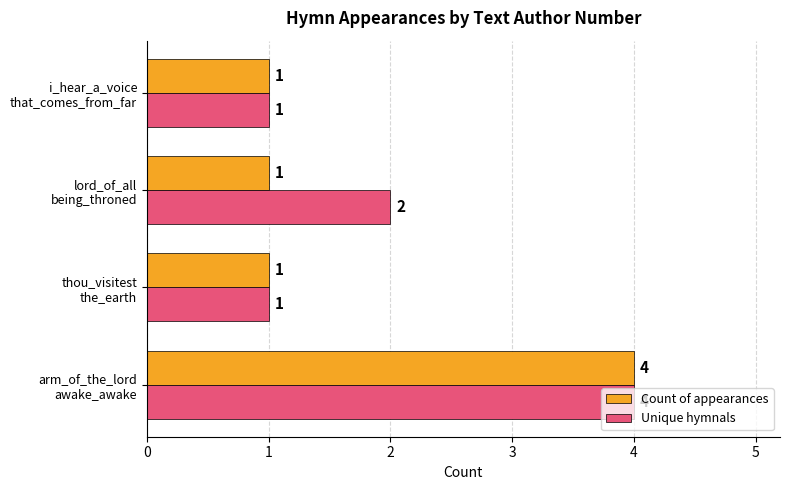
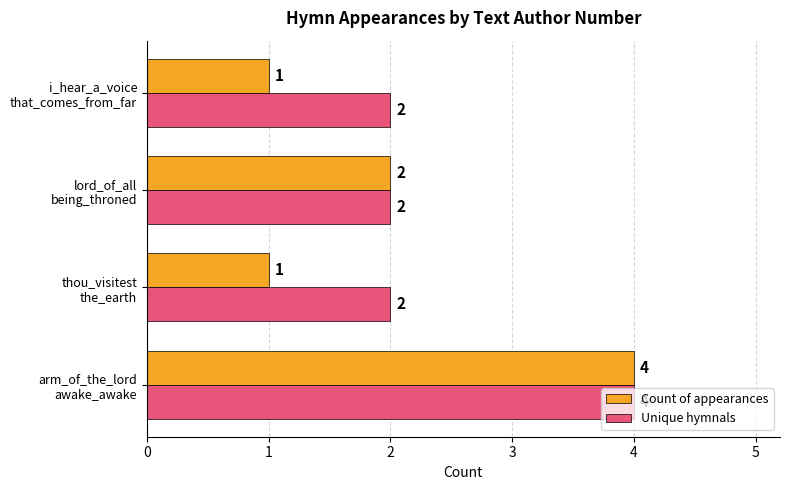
Unique hymnals, i_hear_a_voice that_comes_from_far: 1 -> 2
Count of appearances, lord_of_all being_throned: 1 -> 2
Unique hymnals, thou_visitest the_earth: 1 -> 2
